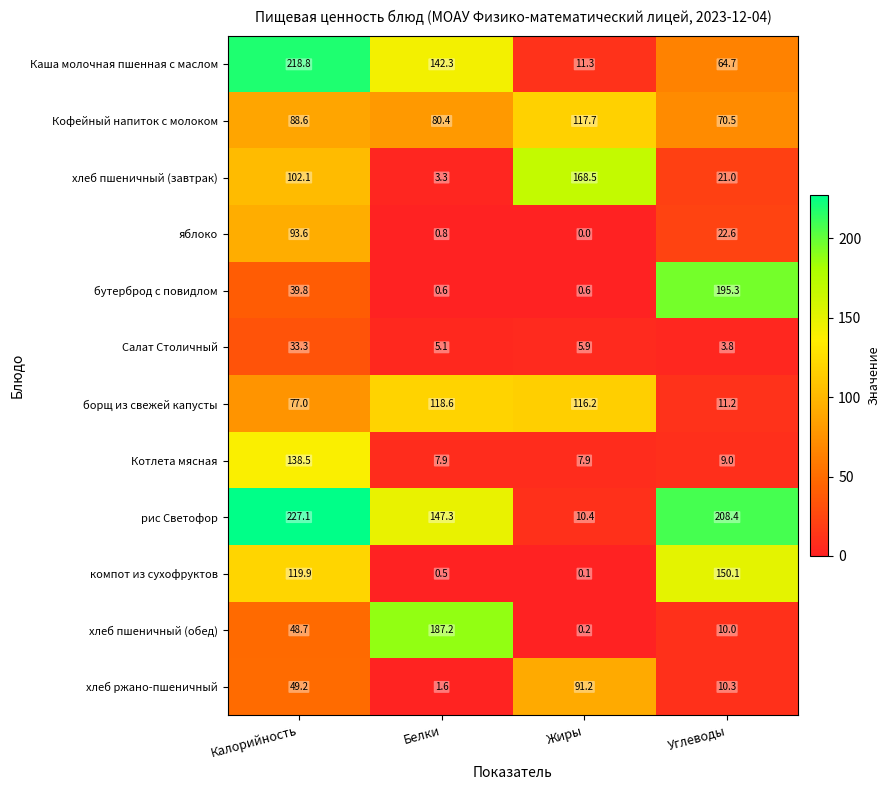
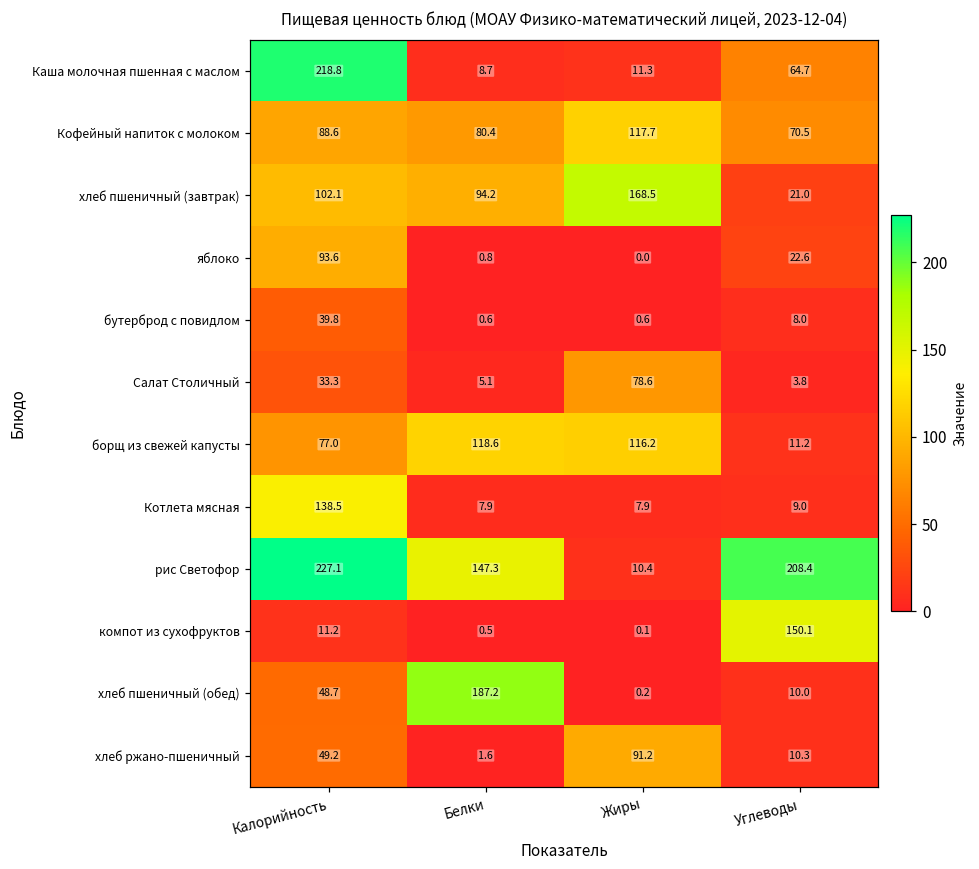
Каша молочная пшенная с маслом, Белки: 142.3 -> 8.7
хлеб пшеничный (завтрак), Белки: 3.3 -> 94.2
бутерброд с повидлом, Углеводы: 195.3 -> 8.0
Салат Столичный, Жиры: 5.9 -> 78.6
компот из сухофруктов, Калорийность: 119.9 -> 11.2
